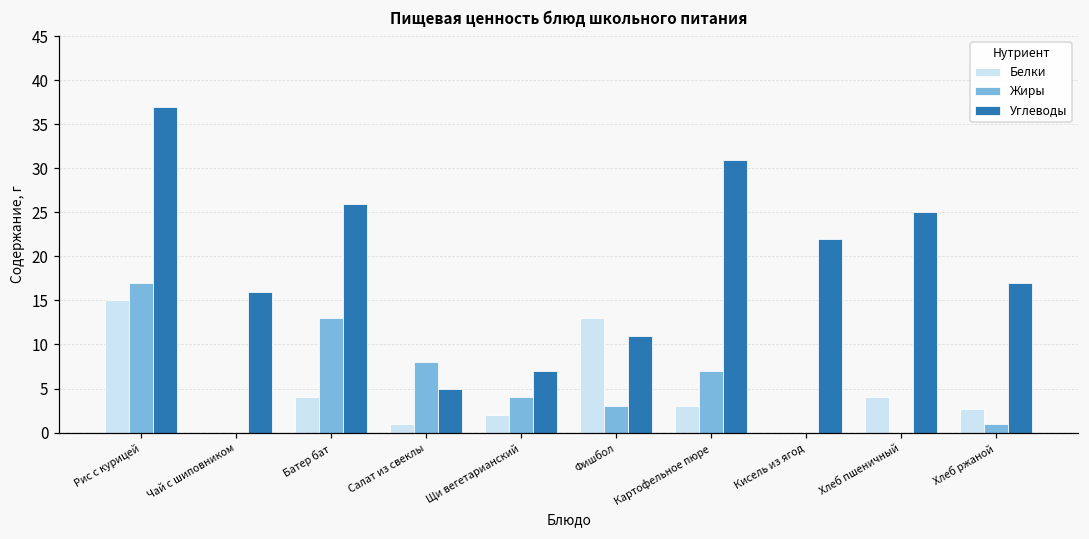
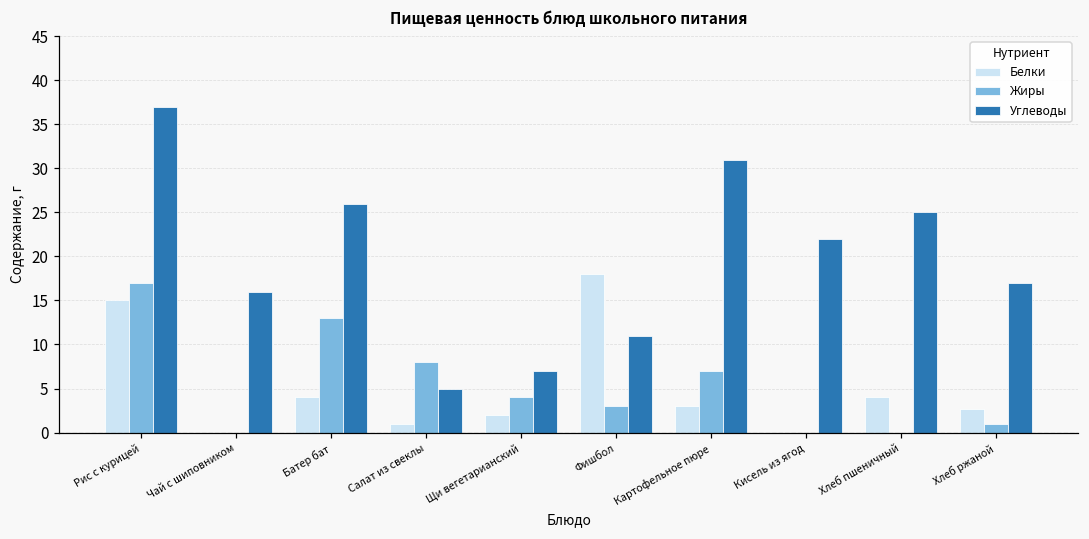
Белки, Фишбол: 13 -> 18
